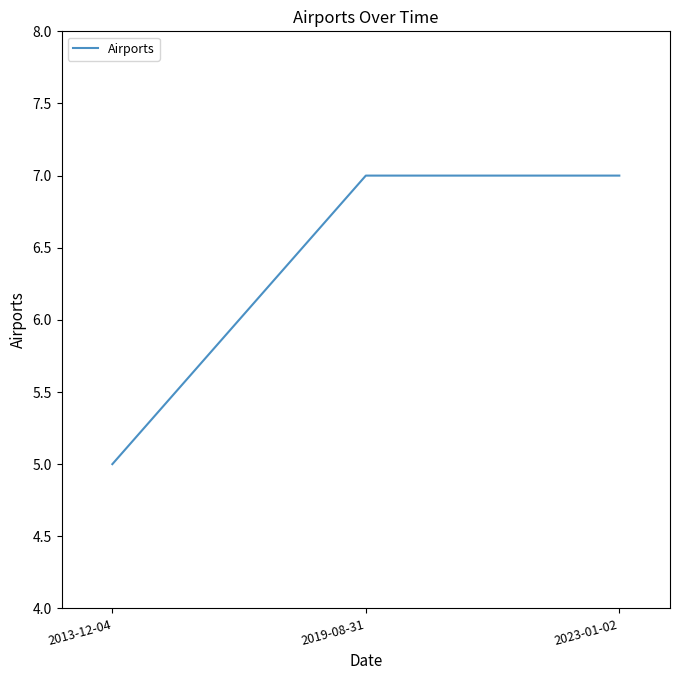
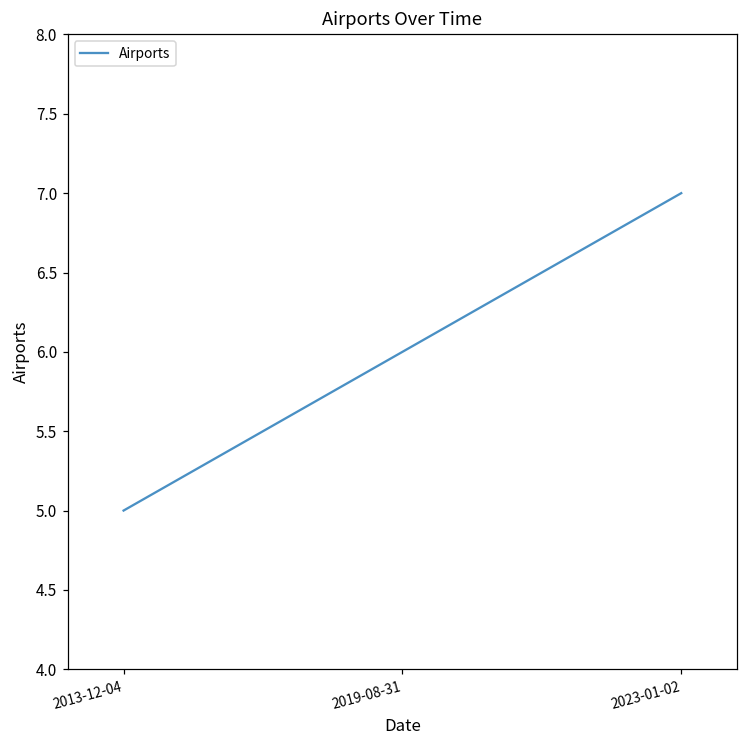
2019-08-31: 7 -> 6
